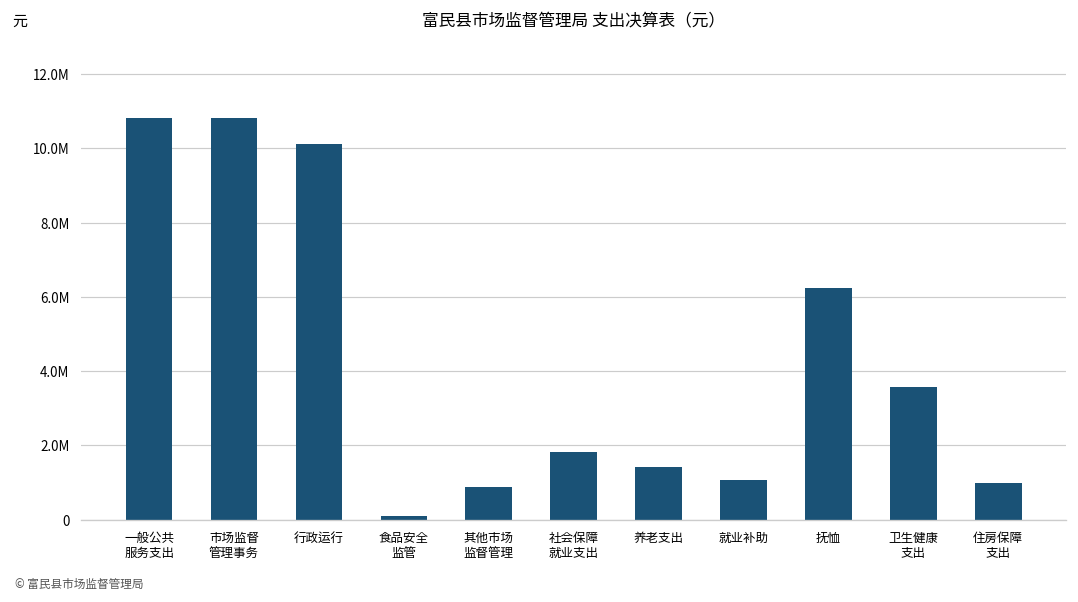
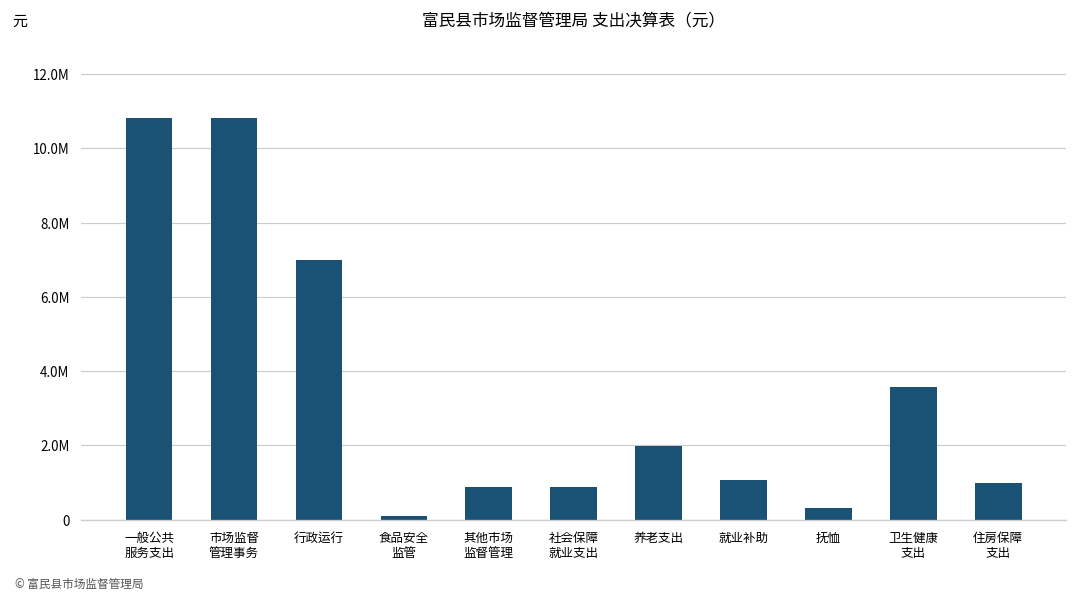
行政运行: 10100000 -> 7000000
社会保障 就业支出: 1800000 -> 900000
养老支出: 1400000 -> 2000000
抚恤: 6200000 -> 300000
